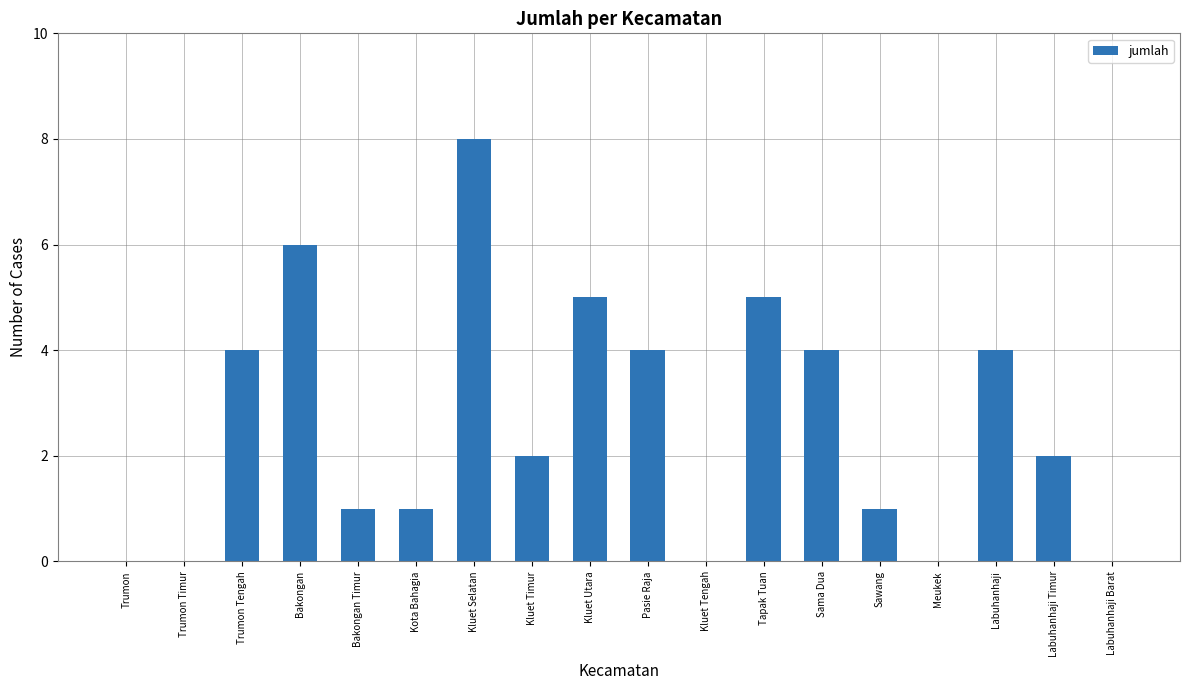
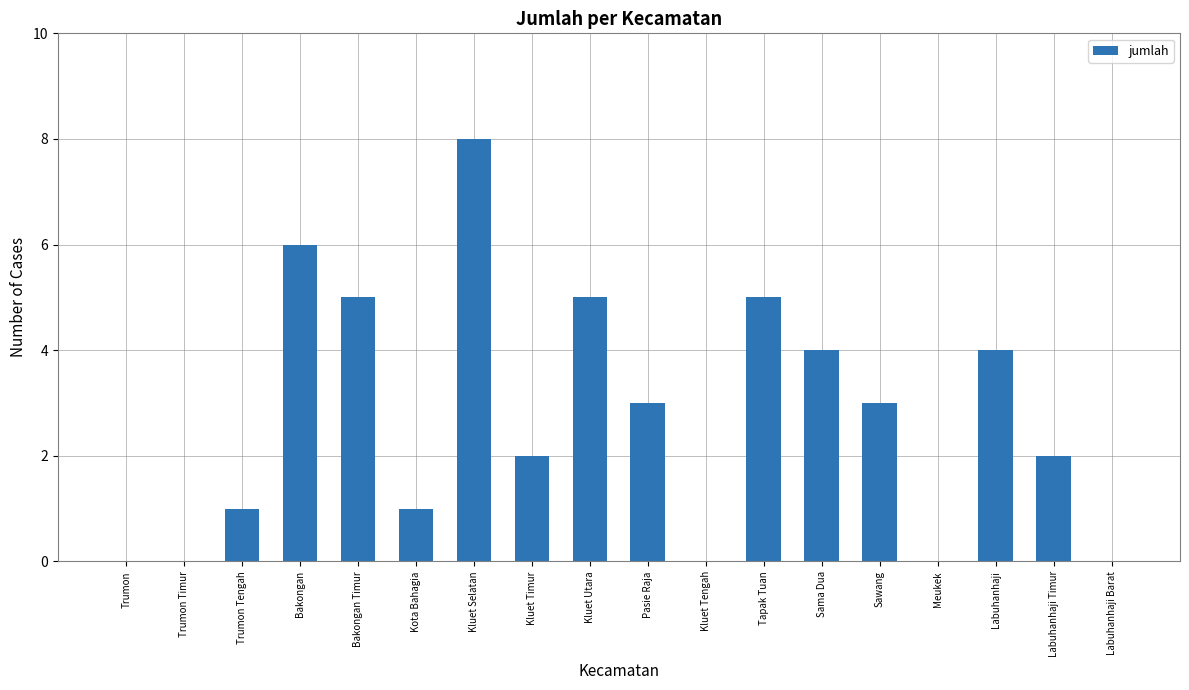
Trumon Tengah: 4 -> 1
Bakongan Timur: 1 -> 5
Pasie Raja: 4 -> 3
Sawang: 1 -> 3
